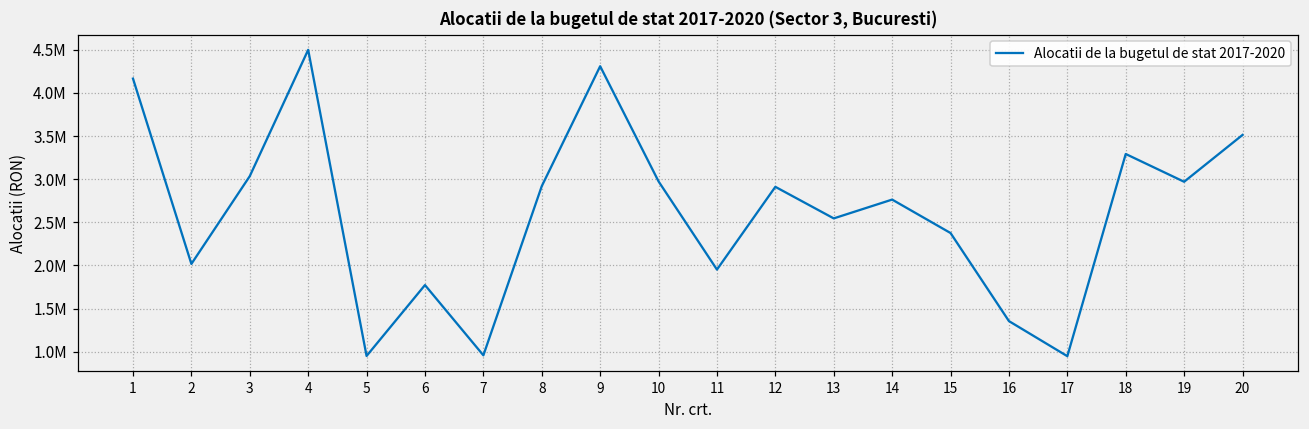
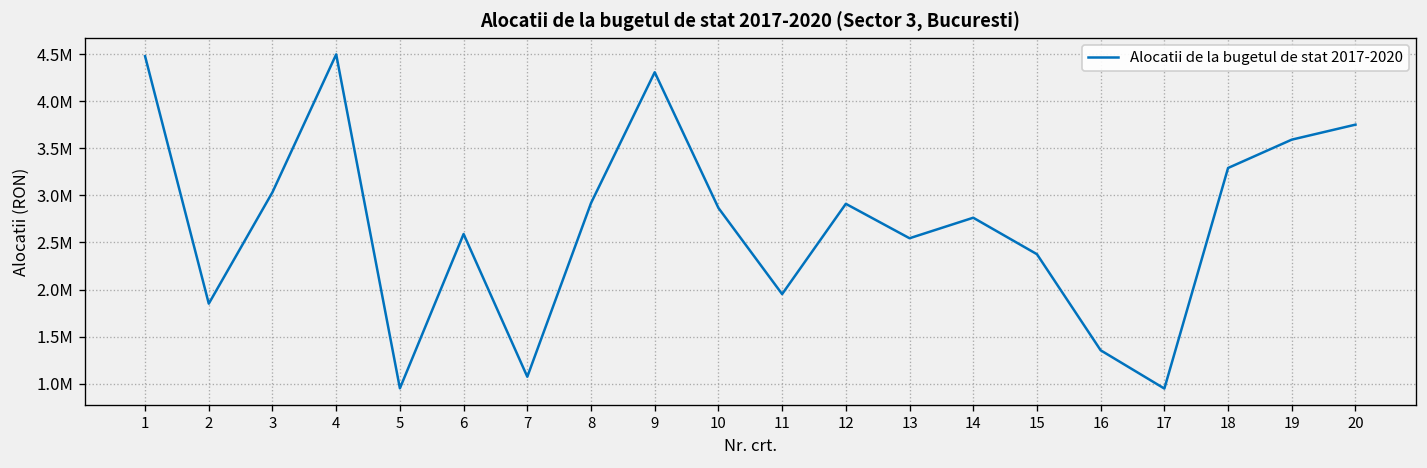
1: 4200000 -> 4500000
2: 2000000 -> 1800000
6: 1800000 -> 2600000
7: 1000000 -> 1100000
10: 3000000 -> 2900000
19: 3000000 -> 3600000
20: 3500000 -> 3800000
